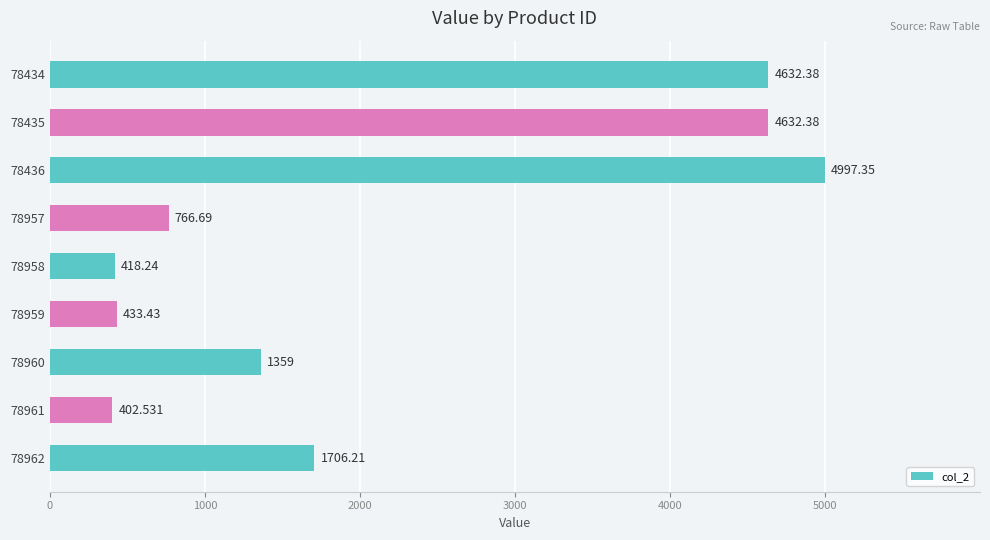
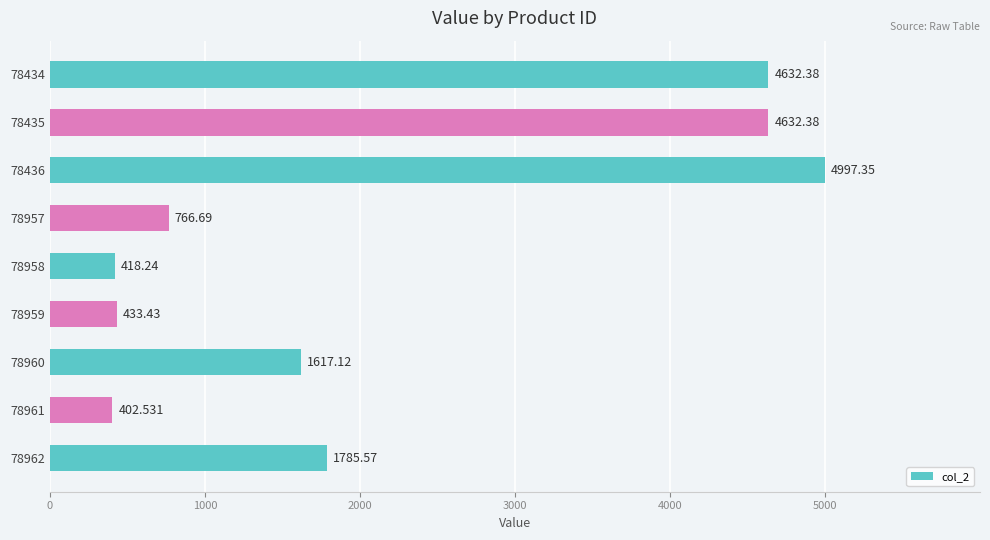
78960: 1359 -> 1617.12
78962: 1706.21 -> 1785.57
